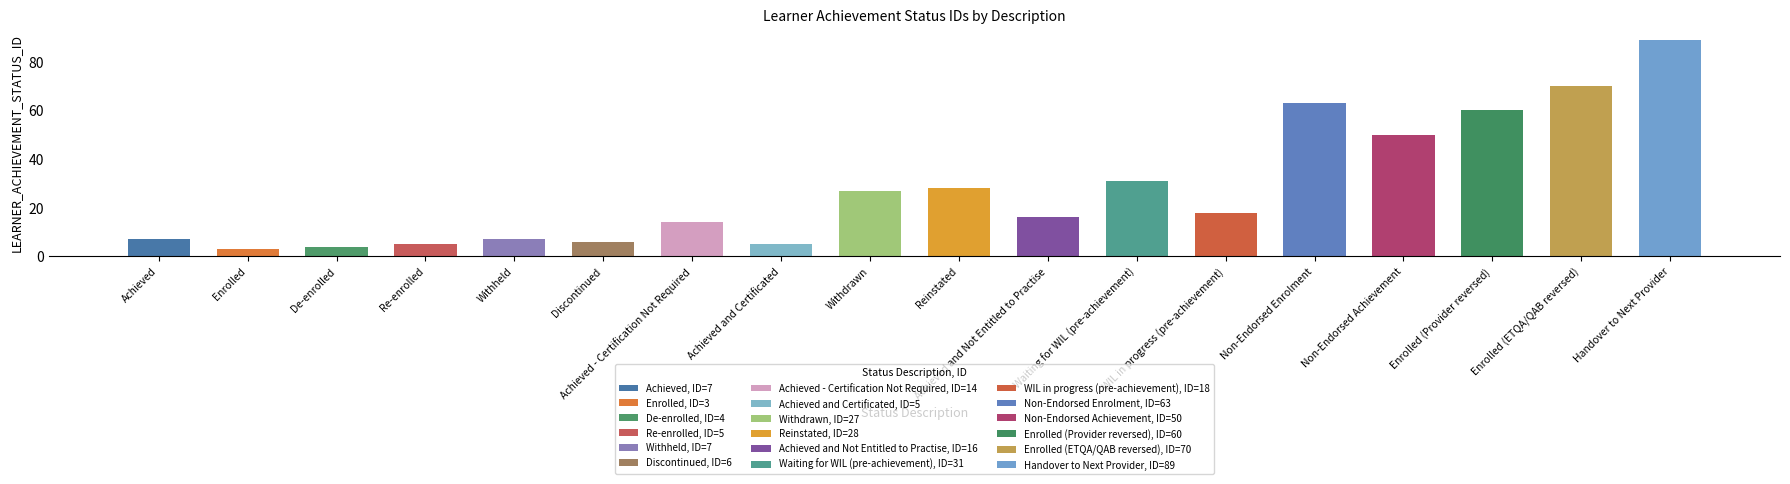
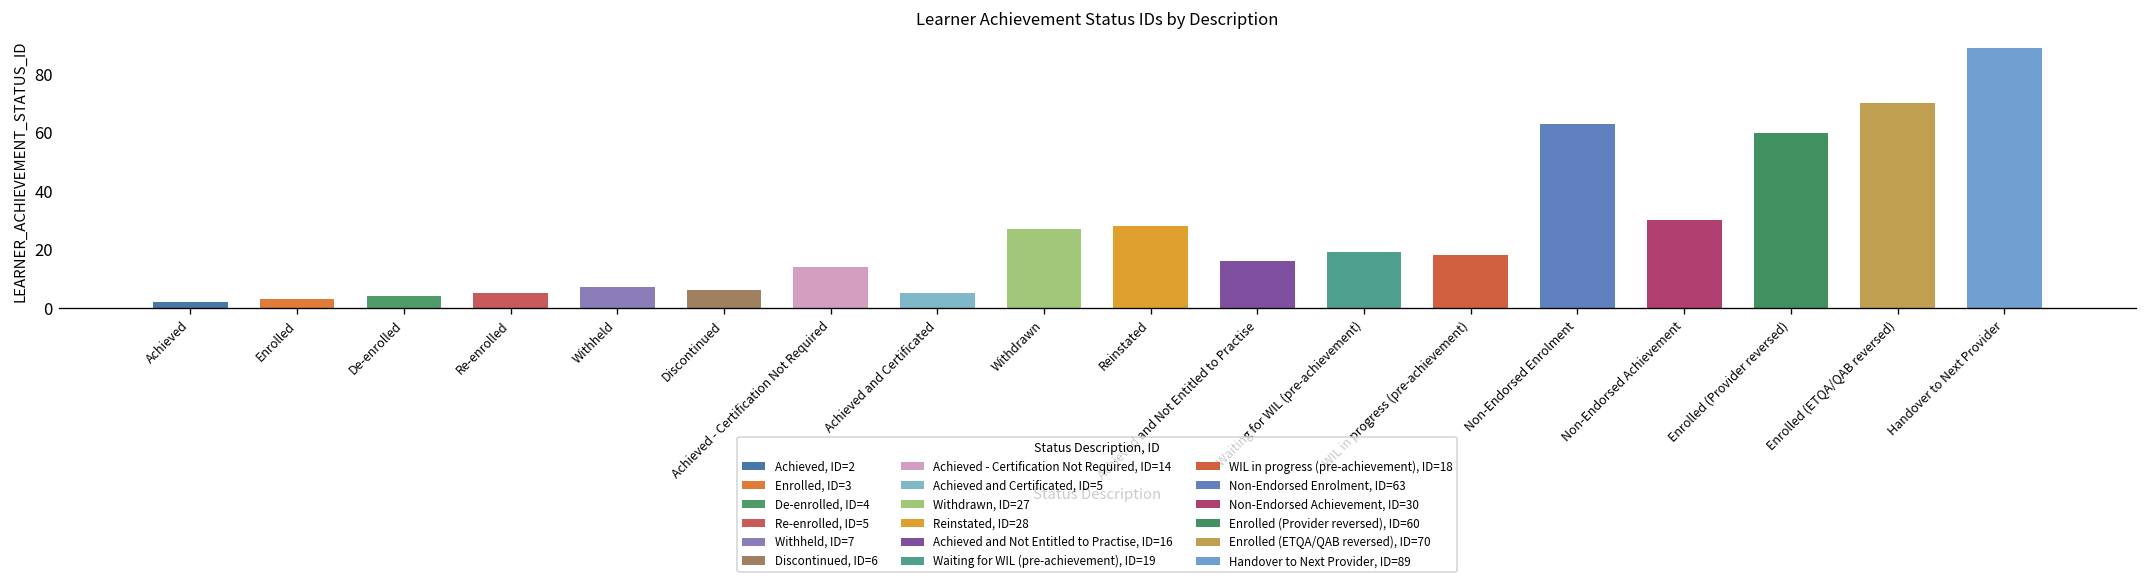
Achieved: 7 -> 2
Waiting for WIL (pre-achievement): 31 -> 19
Non-Endorsed Achievement: 50 -> 30
